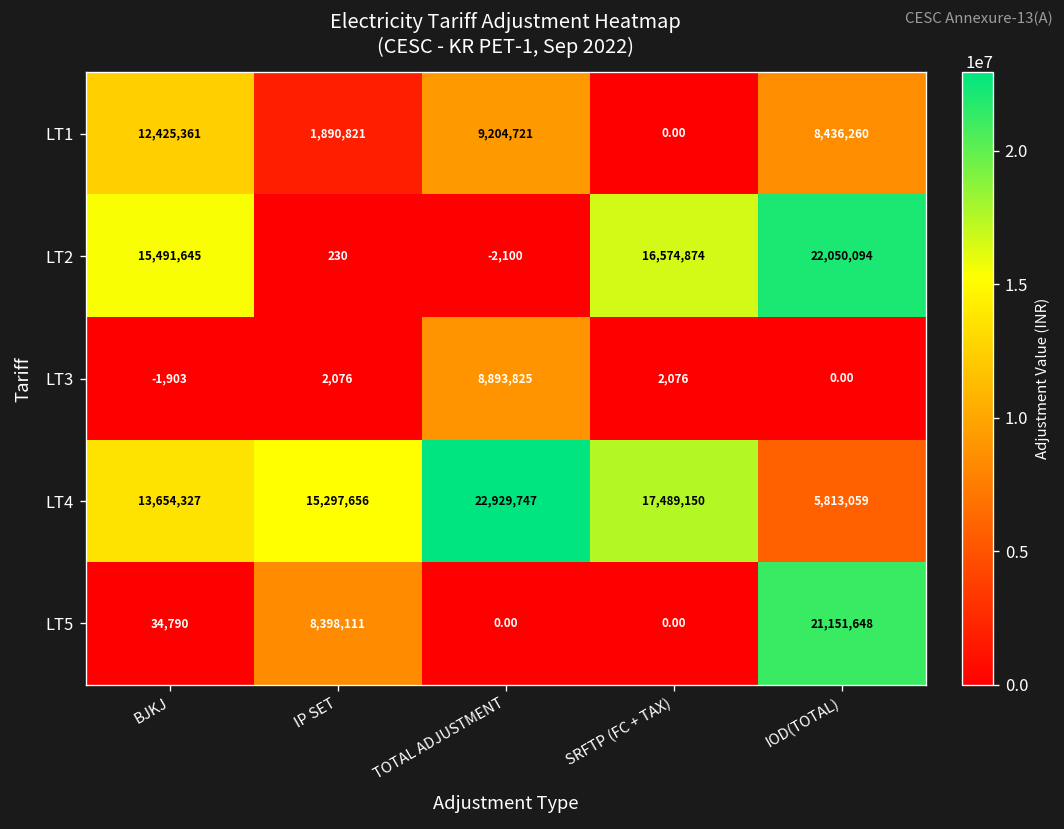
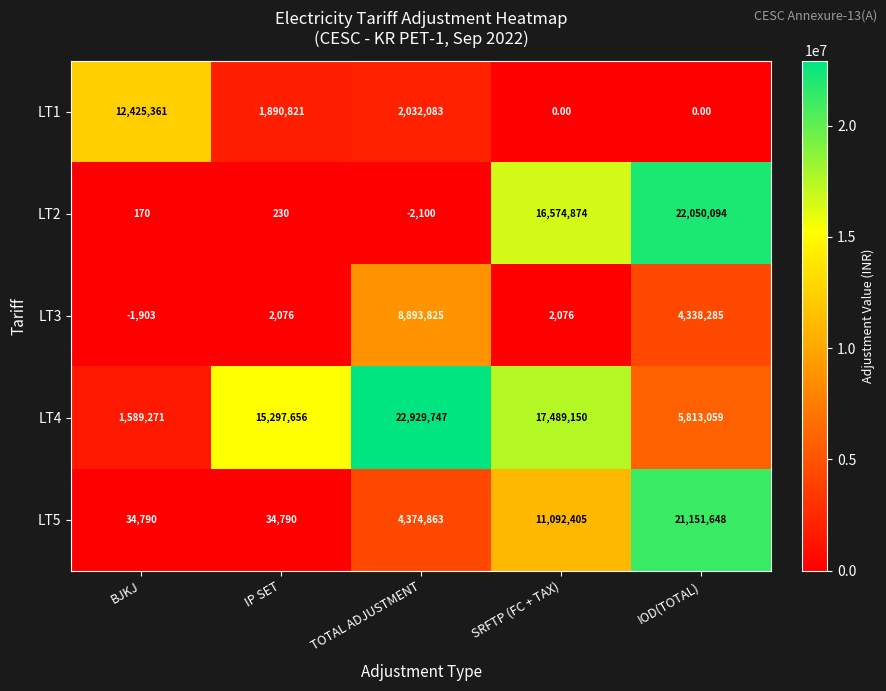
LT1, TOTAL ADJUSTMENT: 9,204,721 -> 2,032,083
LT1, IOD(TOTAL): 8,436,260 -> 0.00
LT2, BJKJ: 15,491,645 -> 170
LT3, IOD(TOTAL): 0.00 -> 4,338,285
LT4, BJKJ: 13,654,327 -> 1,589,271
LT5, IP SET: 8,398,111 -> 34,790
LT5, TOTAL ADJUSTMENT: 0.00 -> 4,374,863
LT5, SRFTP (FC + TAX): 0.00 -> 11,092,405
